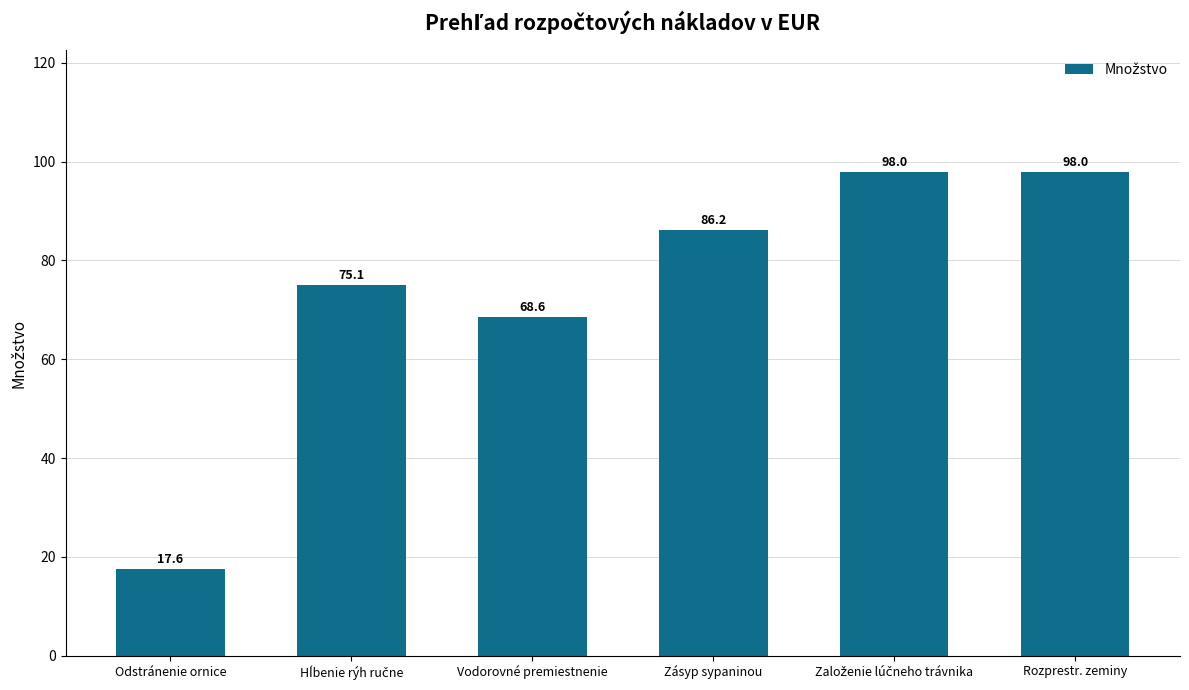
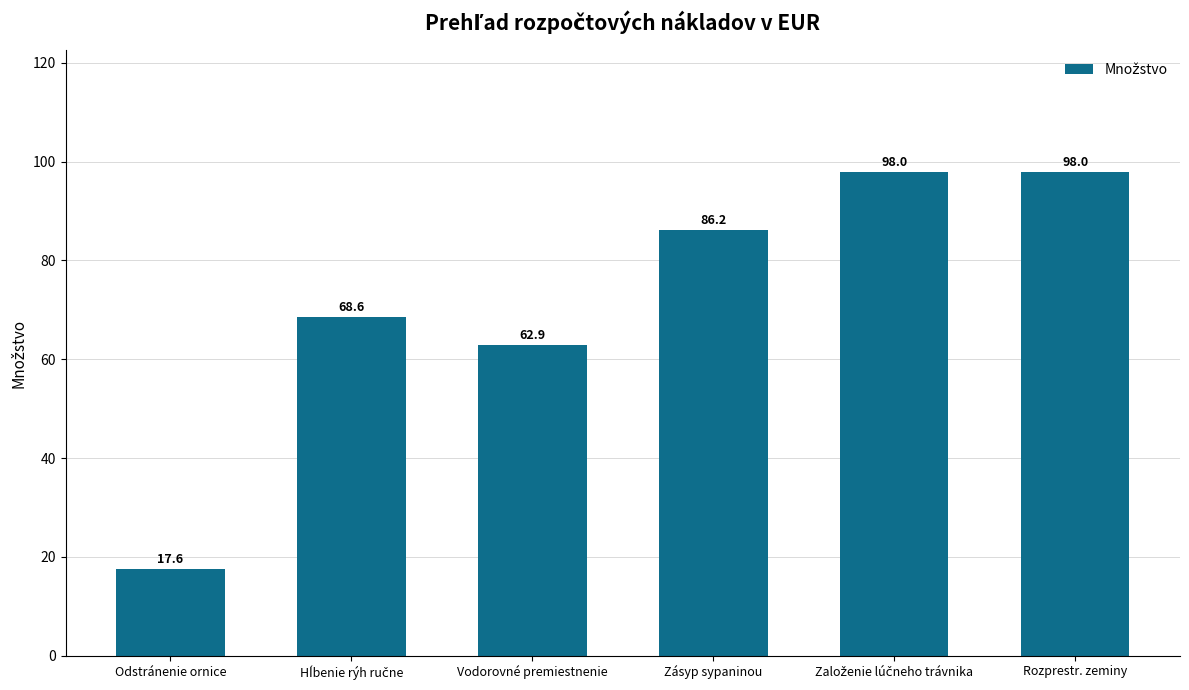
Hĺbenie rýh ručne: 75.1 -> 68.6
Vodorovné premiestnenie: 68.6 -> 62.9
